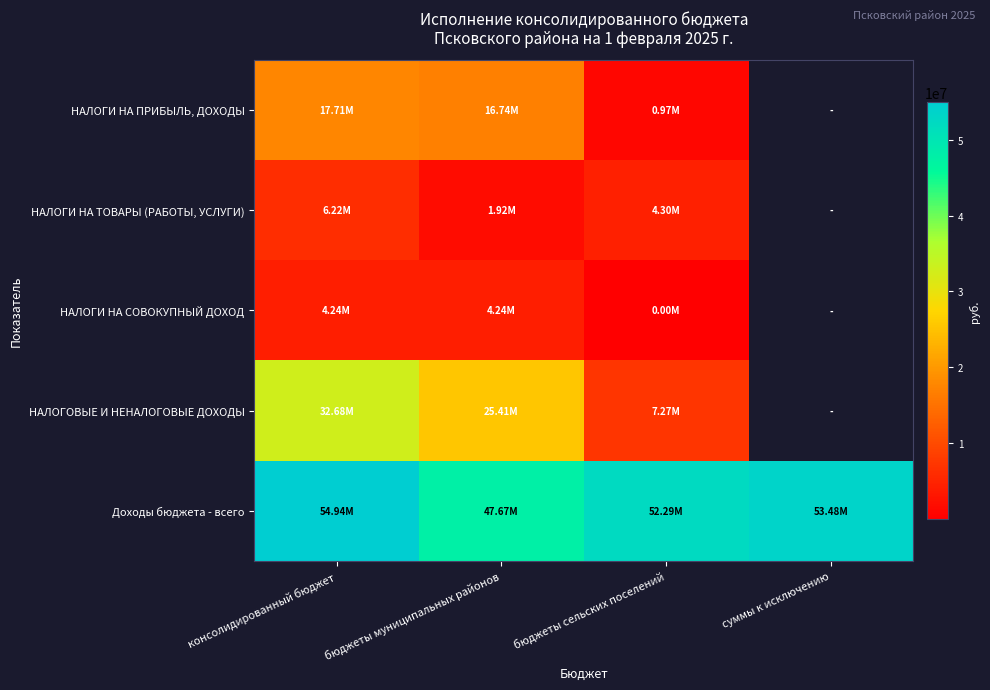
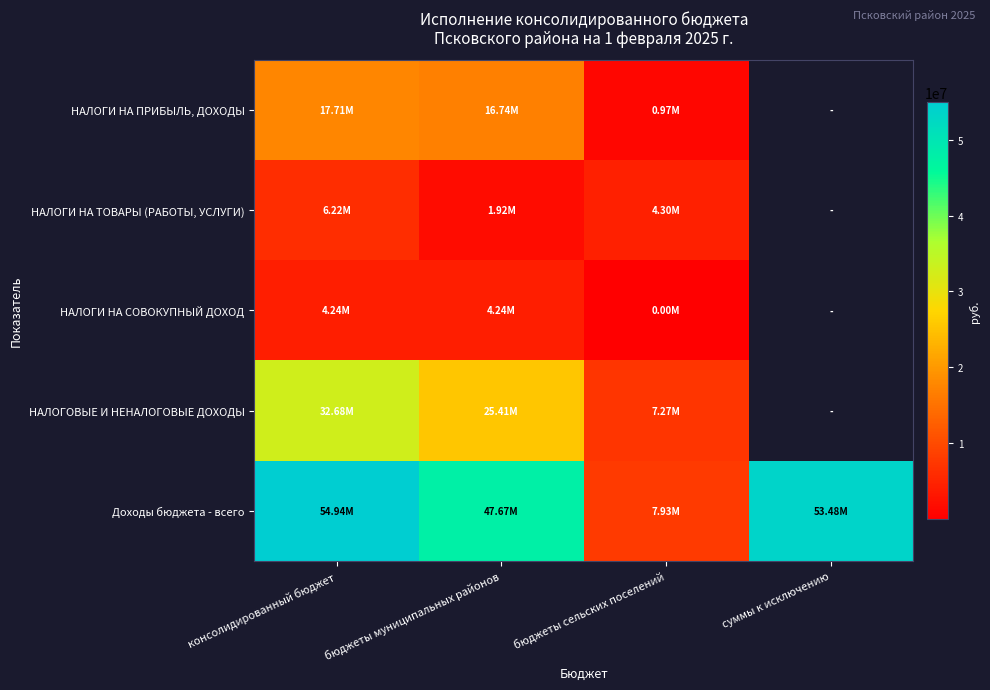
Доходы бюджета - всего, бюджеты сельских поселений: 52.29M -> 7.93M
